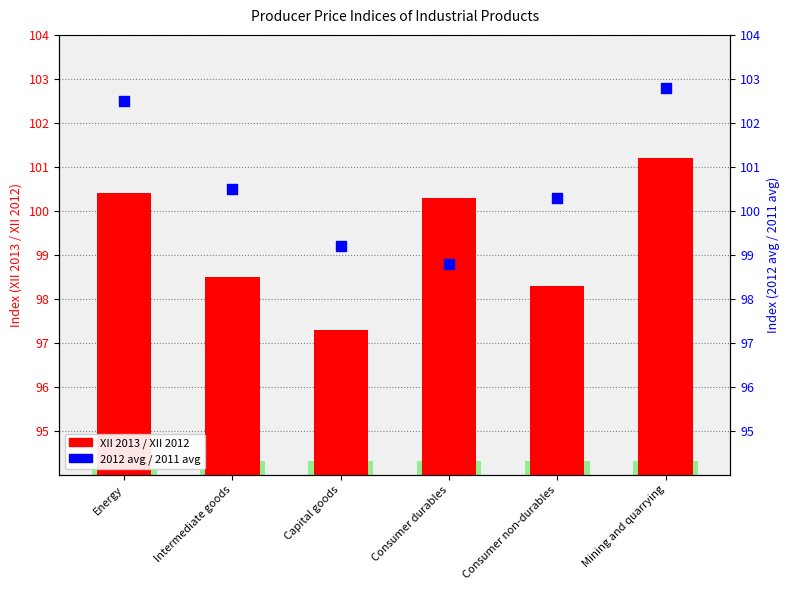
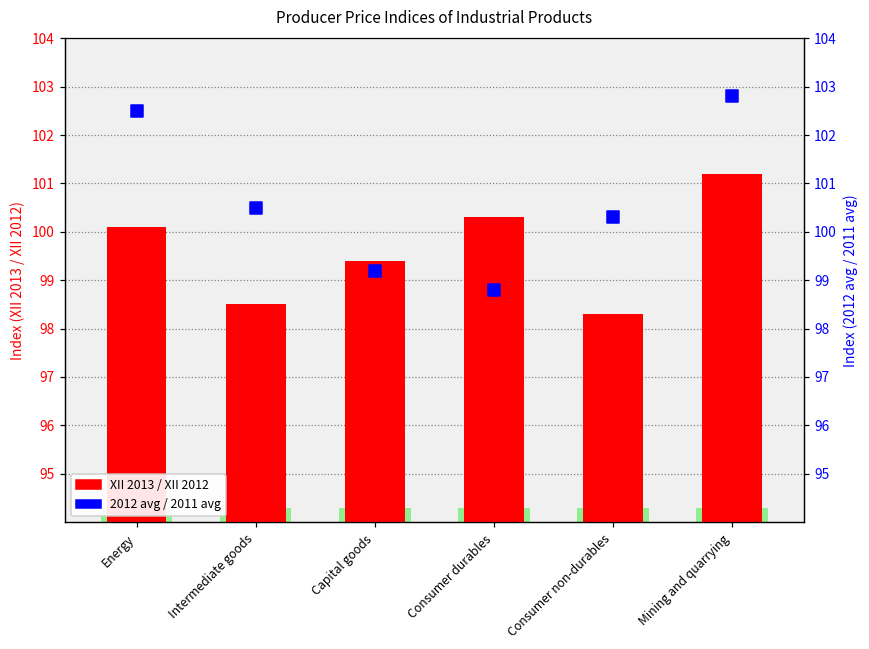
XII 2013 / XII 2012, Energy: 100.4 -> 100.1
XII 2013 / XII 2012, Capital goods: 97.3 -> 99.4
